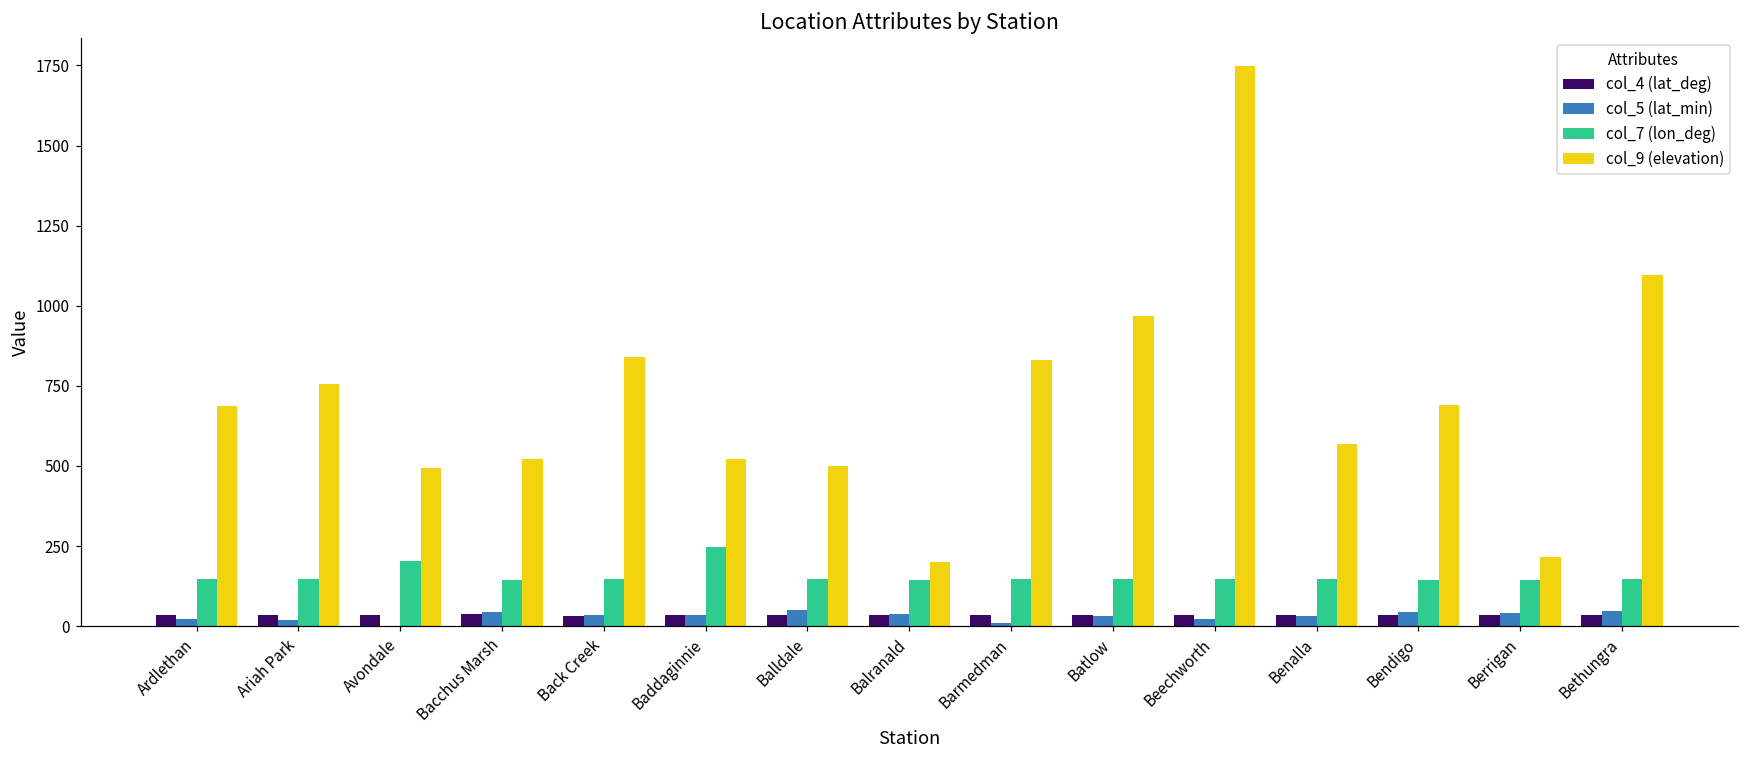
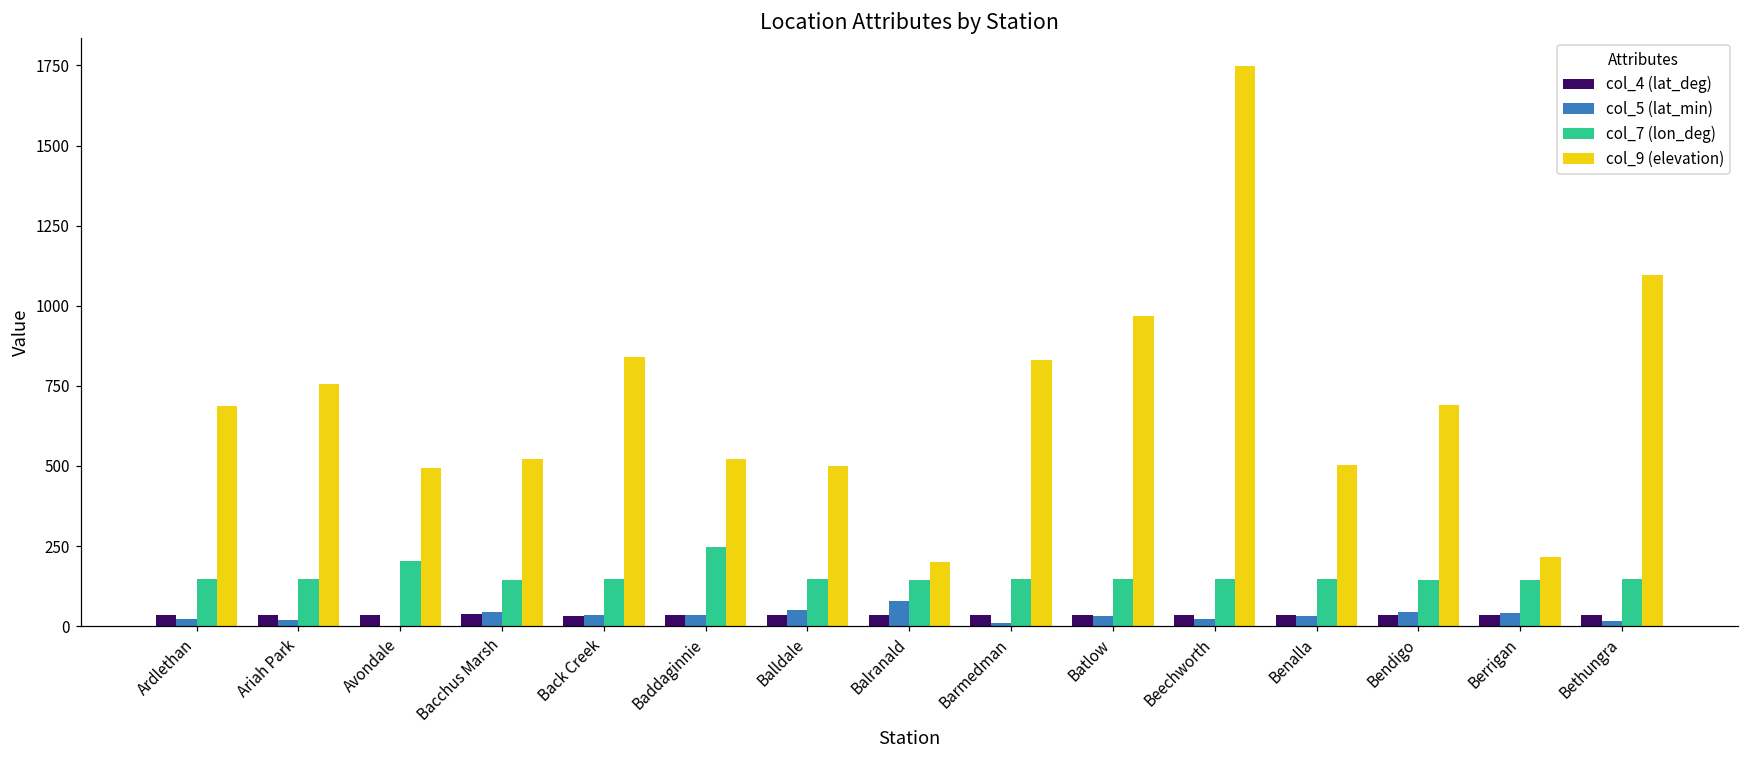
col_5 (lat_min), Balranald: 40 -> 80
col_9 (elevation), Benalla: 570 -> 500
col_5 (lat_min), Bethungra: 50 -> 20
